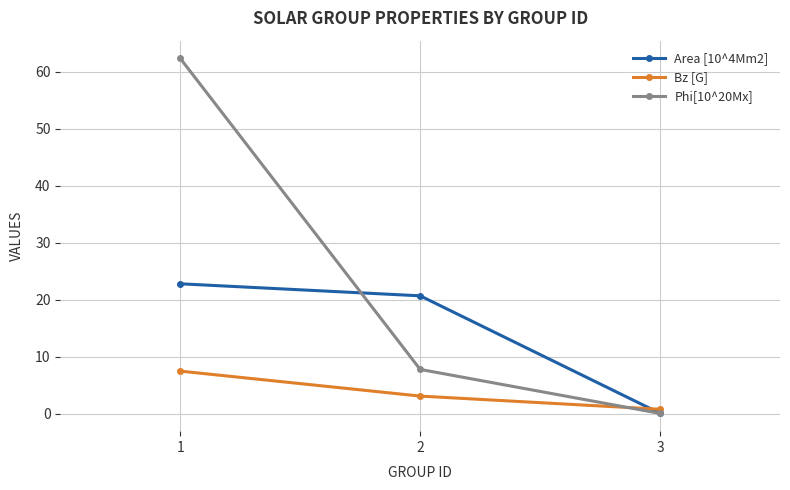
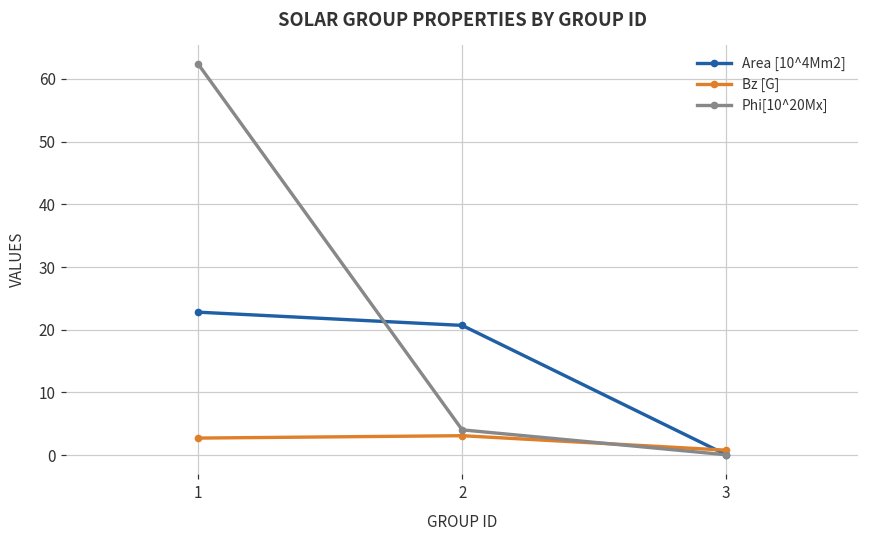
Bz [G], 1: 7 -> 3
Phi[10^20Mx], 2: 8 -> 4
